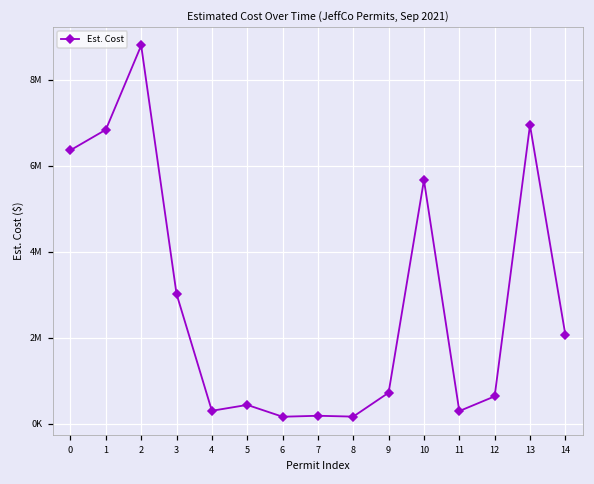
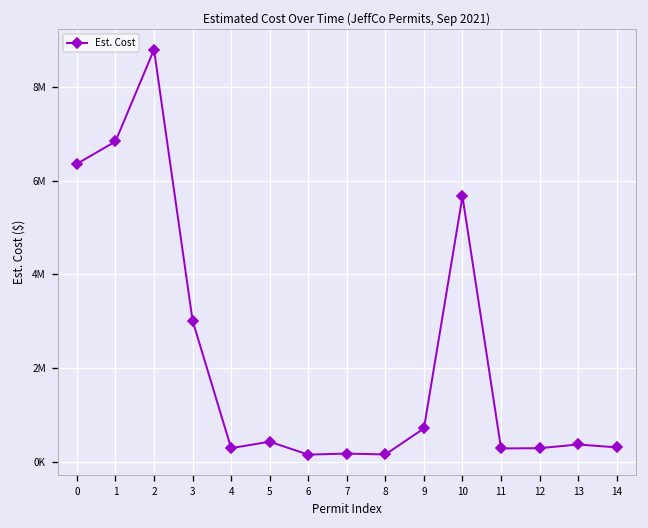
12: 600000 -> 300000
13: 6900000 -> 400000
14: 2100000 -> 300000
